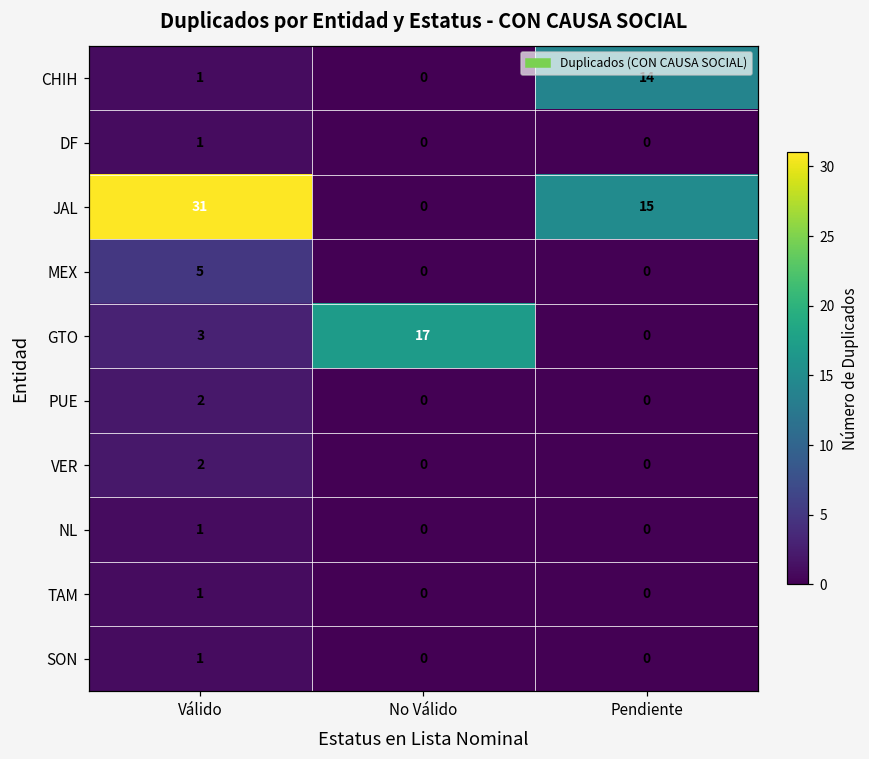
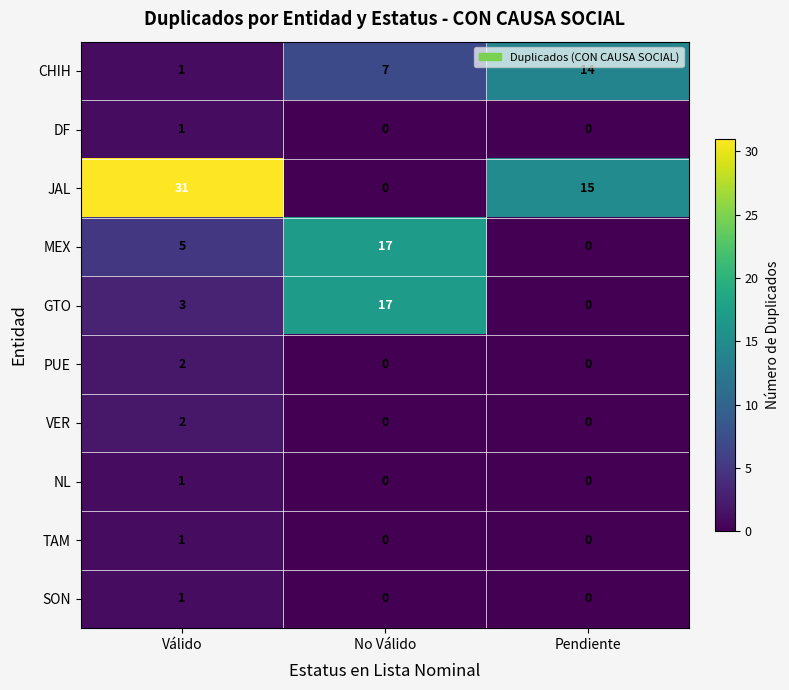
CHIH, No Válido: 0 -> 7
MEX, No Válido: 0 -> 17
